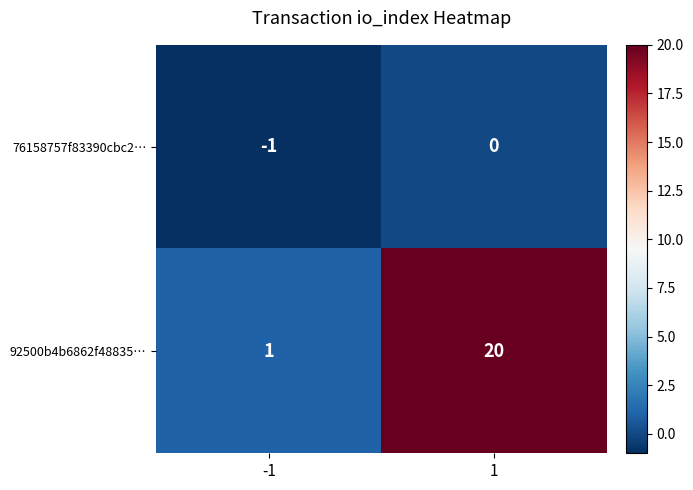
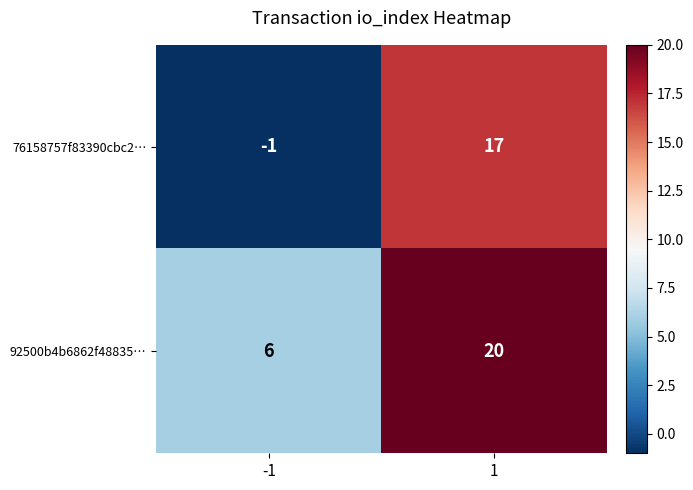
76158757f83390cbc2…, 1: 0 -> 17
92500b4b6862f48835…, -1: 1 -> 6
